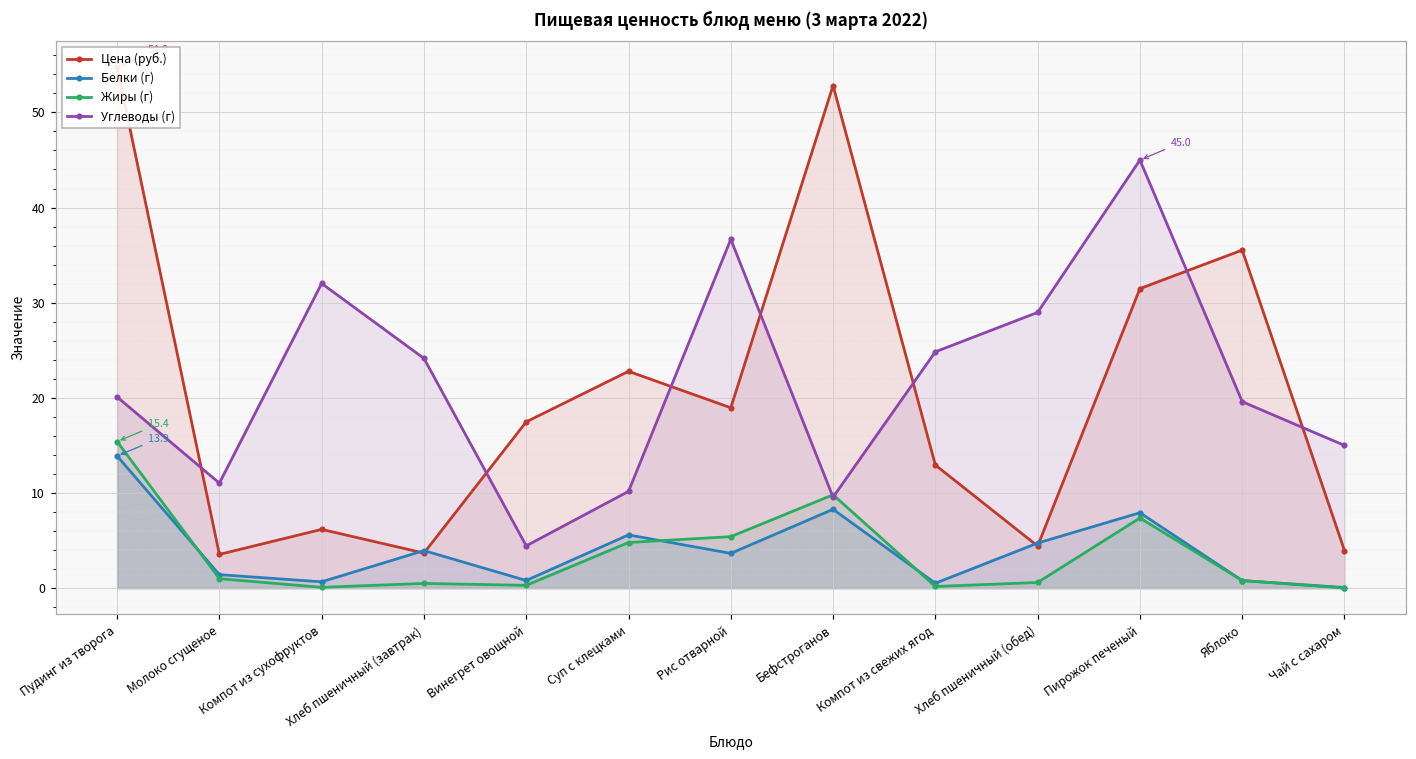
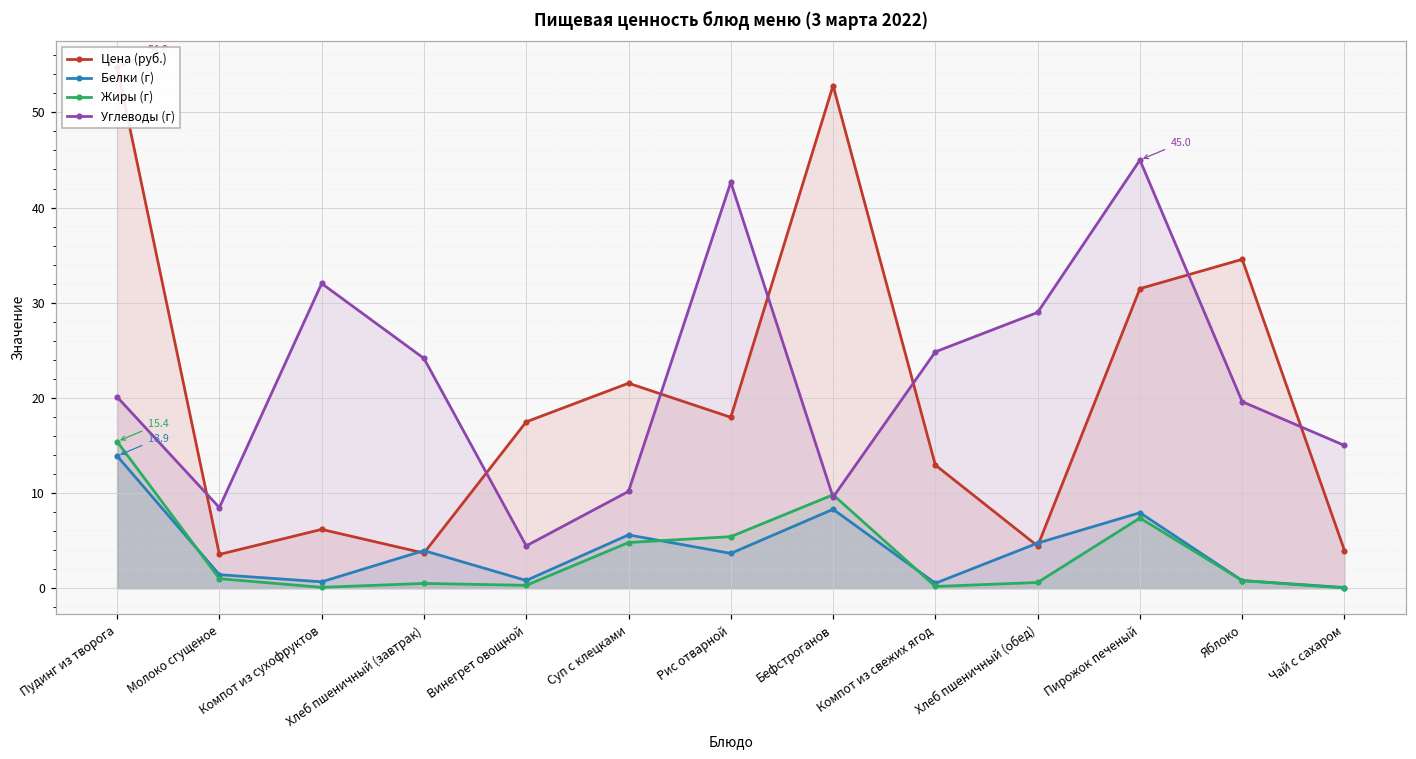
Углеводы (г), Молоко сгущеное: 11 -> 8
Цена (руб.), Суп с клецками: 23 -> 22
Цена (руб.), Рис отварной: 19 -> 18
Углеводы (г), Рис отварной: 37 -> 43
Цена (руб.), Яблоко: 36 -> 35
